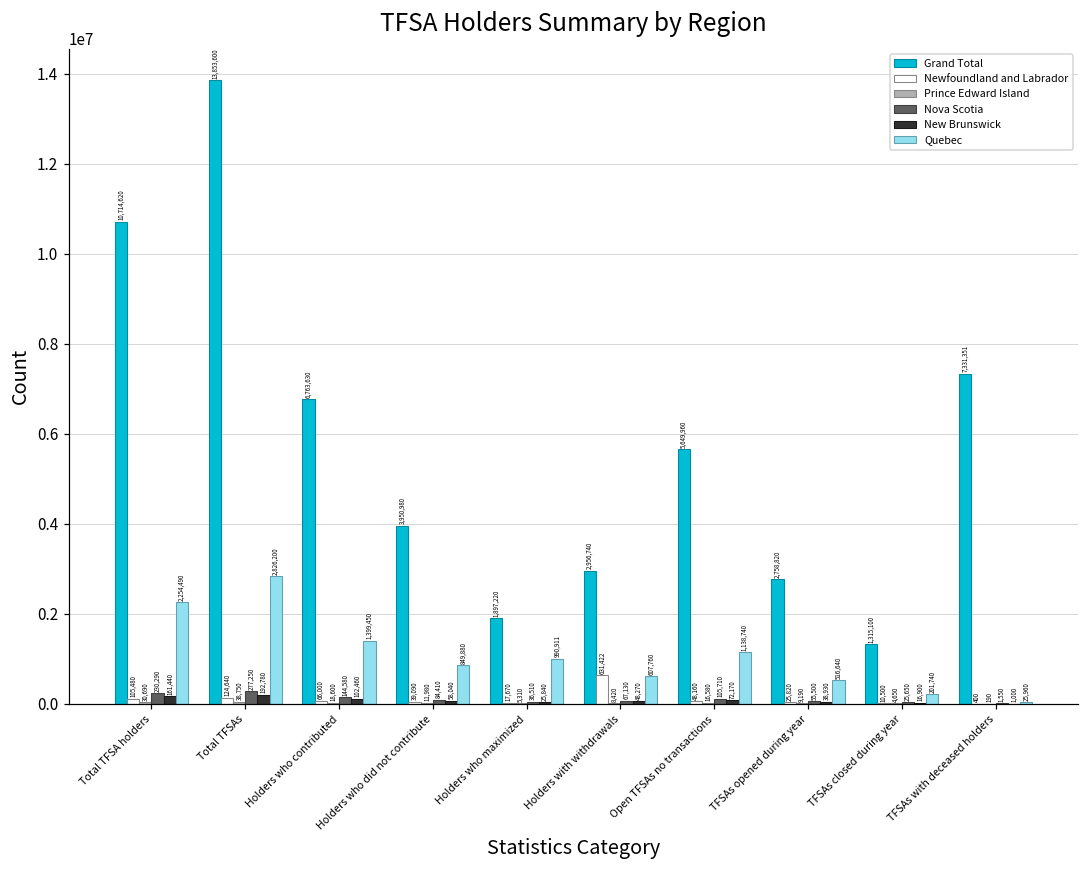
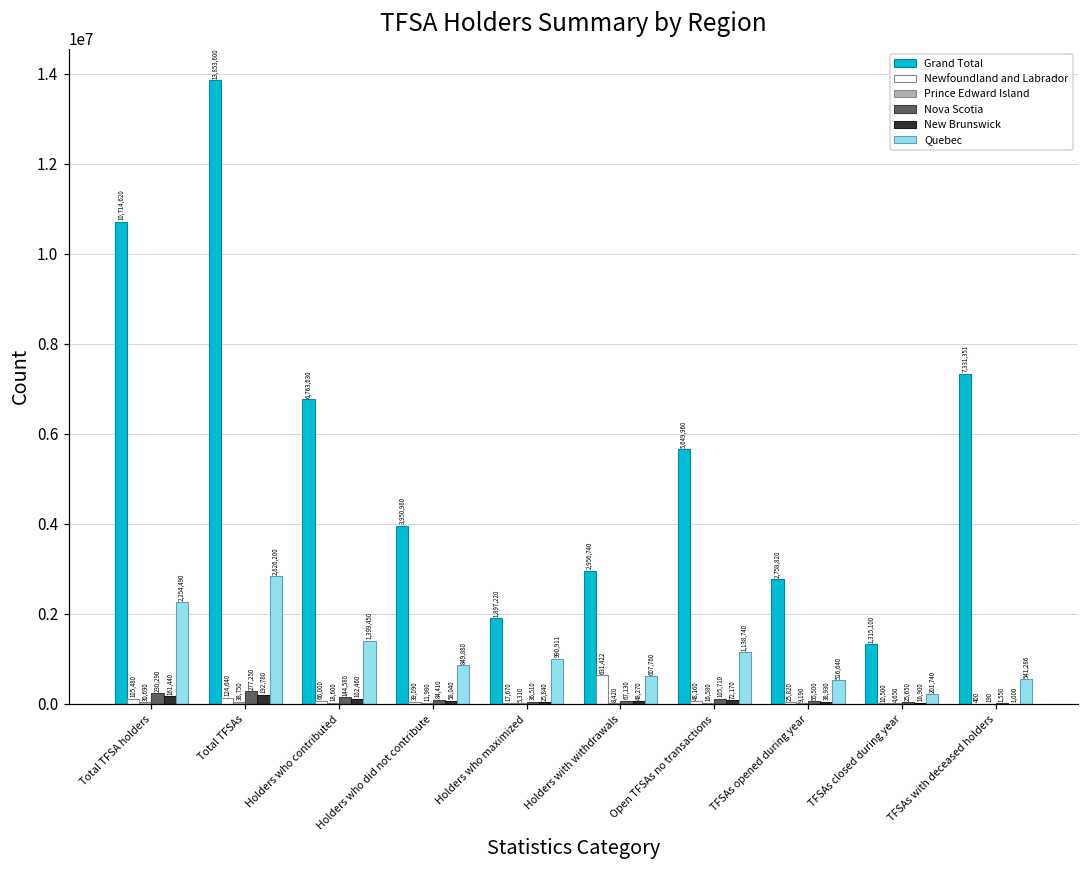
Quebec, TFSAs with deceased holders: 25,960 -> 541,286
